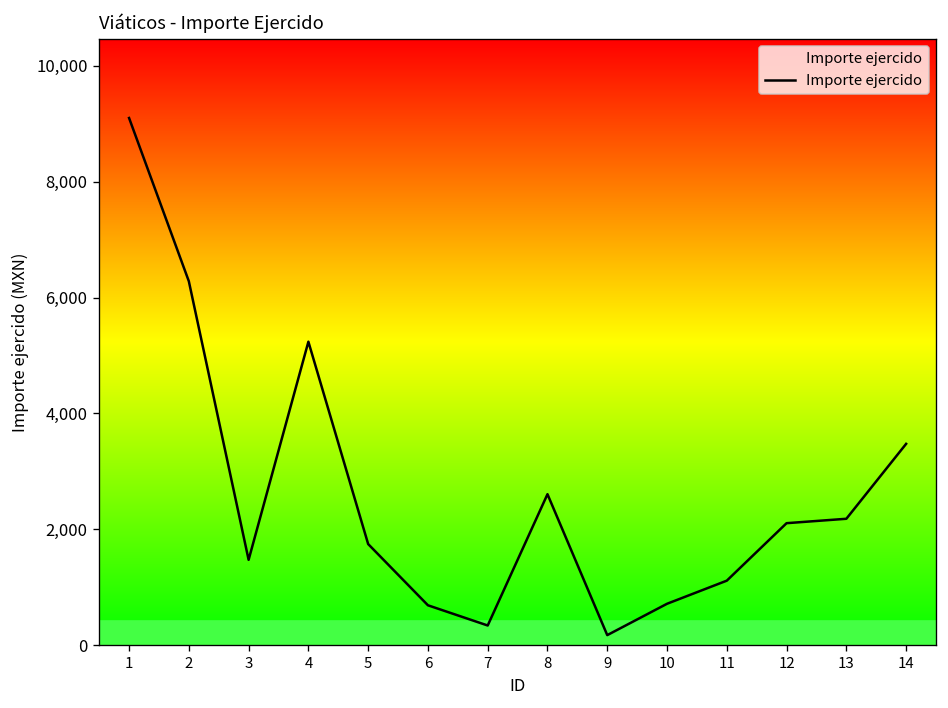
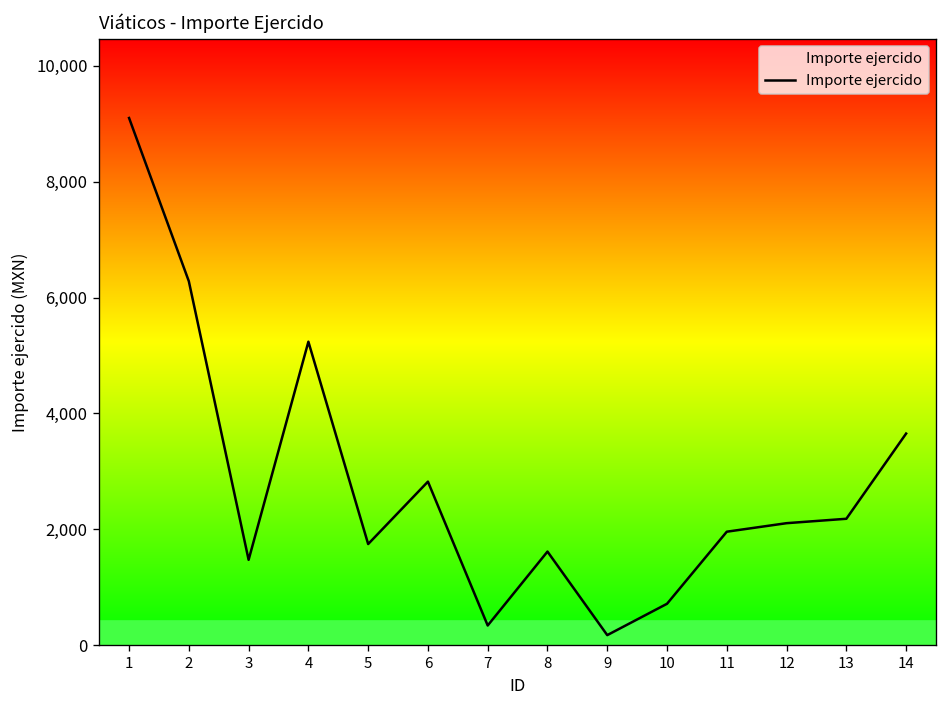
Importe ejercido, 6: 700 -> 2,800
Importe ejercido, 8: 2,600 -> 1,600
Importe ejercido, 11: 1,100 -> 2,000
Importe ejercido, 14: 3,500 -> 3,700
